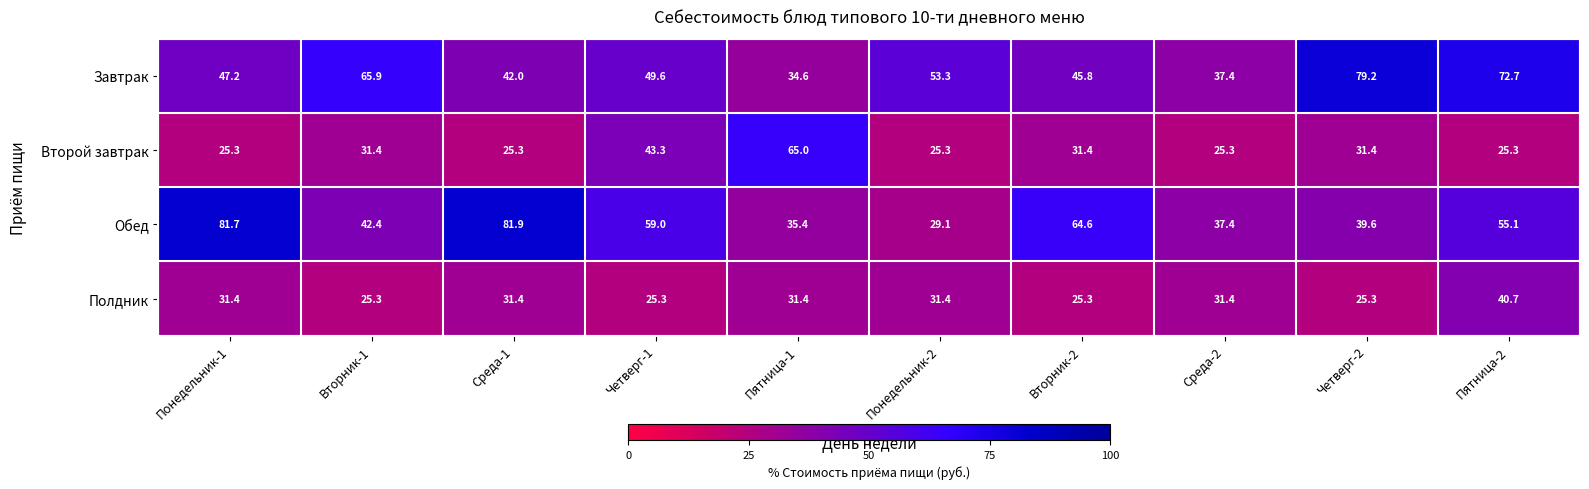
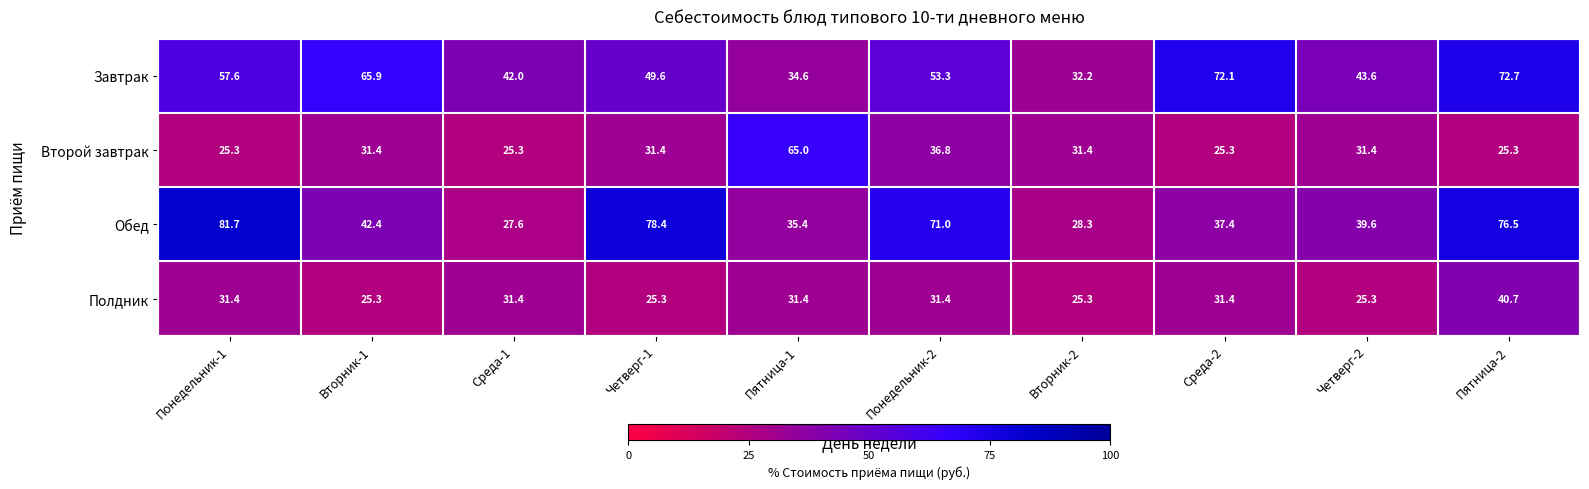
Завтрак, Понедельник-1: 47.2 -> 57.6
Завтрак, Вторник-2: 45.8 -> 32.2
Завтрак, Среда-2: 37.4 -> 72.1
Завтрак, Четверг-2: 79.2 -> 43.6
Второй завтрак, Четверг-1: 43.3 -> 31.4
Второй завтрак, Понедельник-2: 25.3 -> 36.8
Обед, Среда-1: 81.9 -> 27.6
Обед, Четверг-1: 59.0 -> 78.4
Обед, Понедельник-2: 29.1 -> 71.0
Обед, Вторник-2: 64.6 -> 28.3
Обед, Пятница-2: 55.1 -> 76.5
